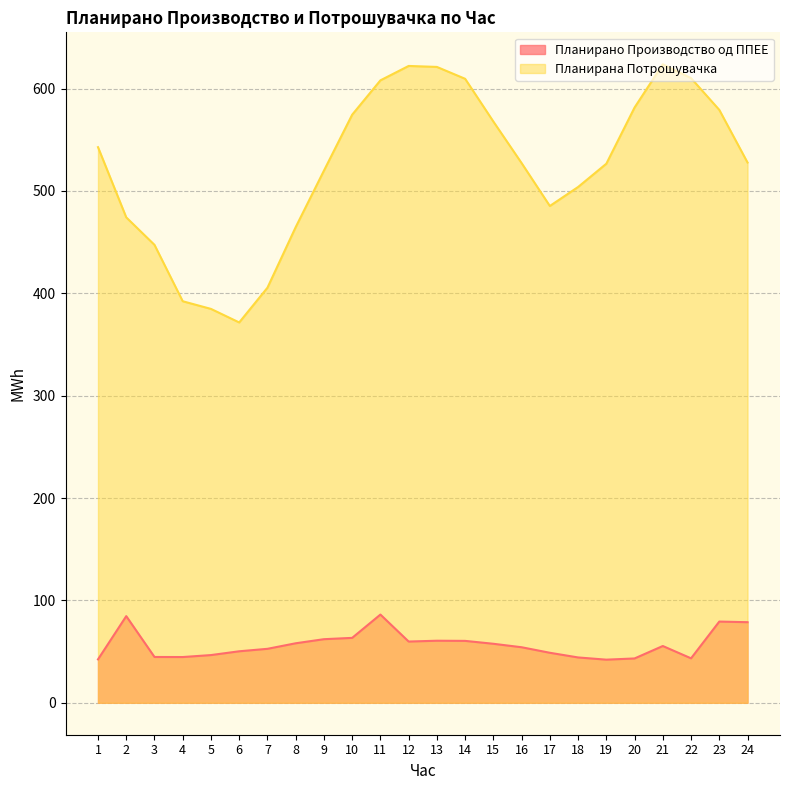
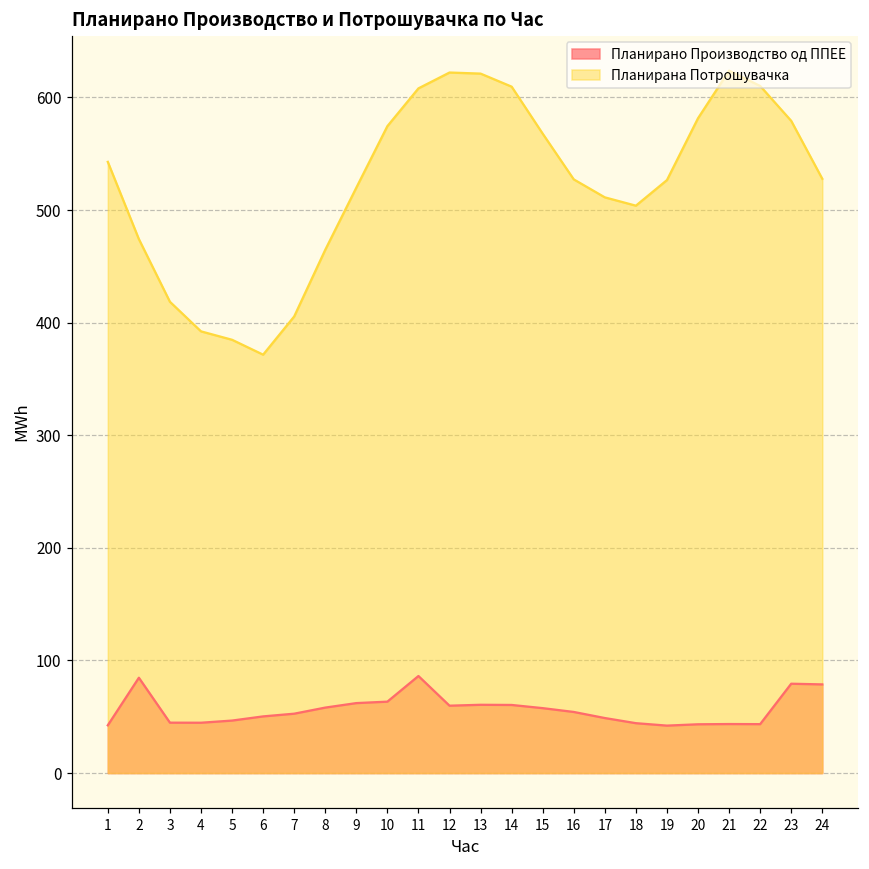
Планирана Потрошувачка, 3: 447 -> 419
Планирана Потрошувачка, 17: 485 -> 511
Планирано Производство од ППЕЕ, 21: 55 -> 44
